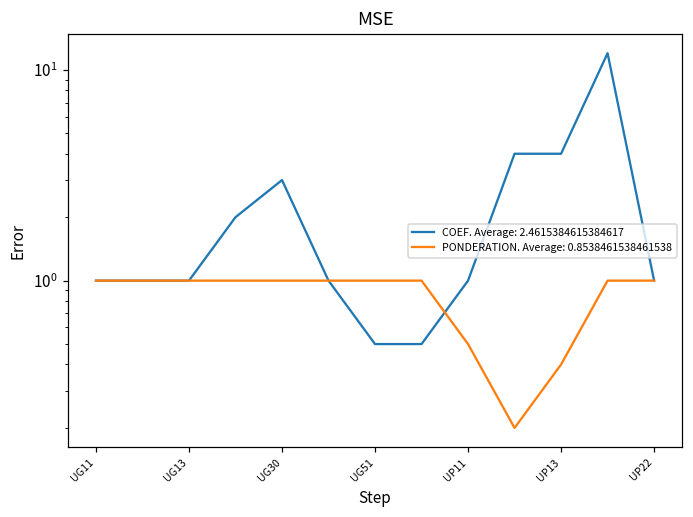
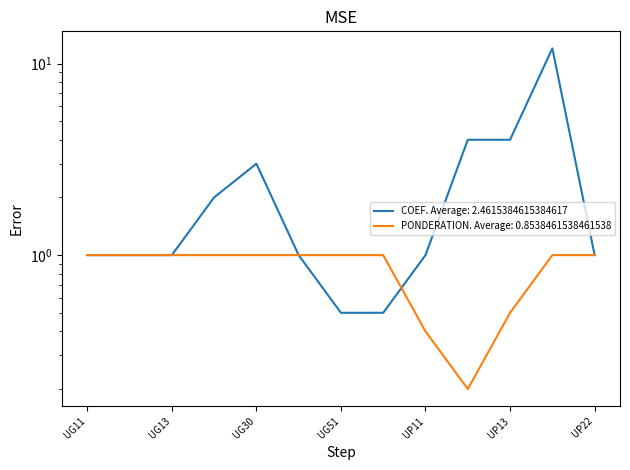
PONDERATION. Average: 0.8538461538461538, UP11: 0.5 -> 0.4
PONDERATION. Average: 0.8538461538461538, UP13: 0.4 -> 0.5
